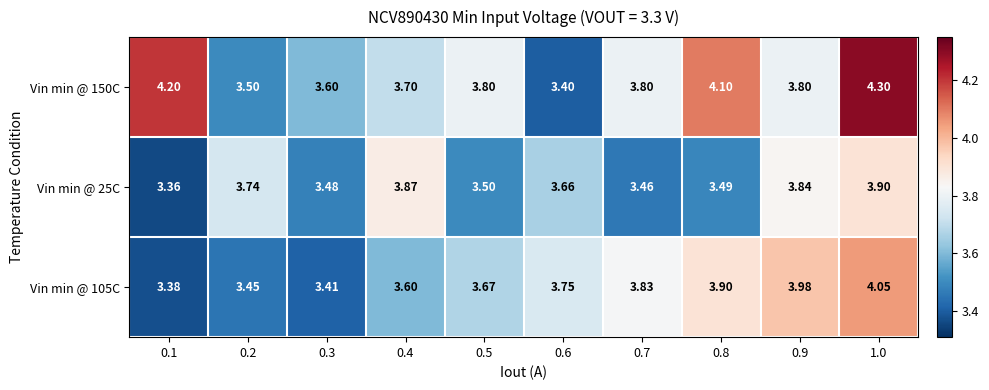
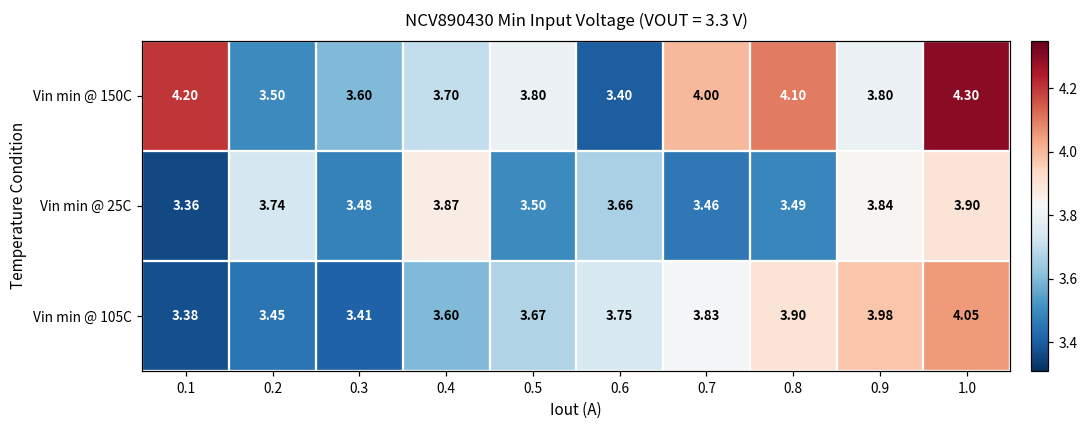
Vin min @ 150C, 0.7: 3.80 -> 4.00
